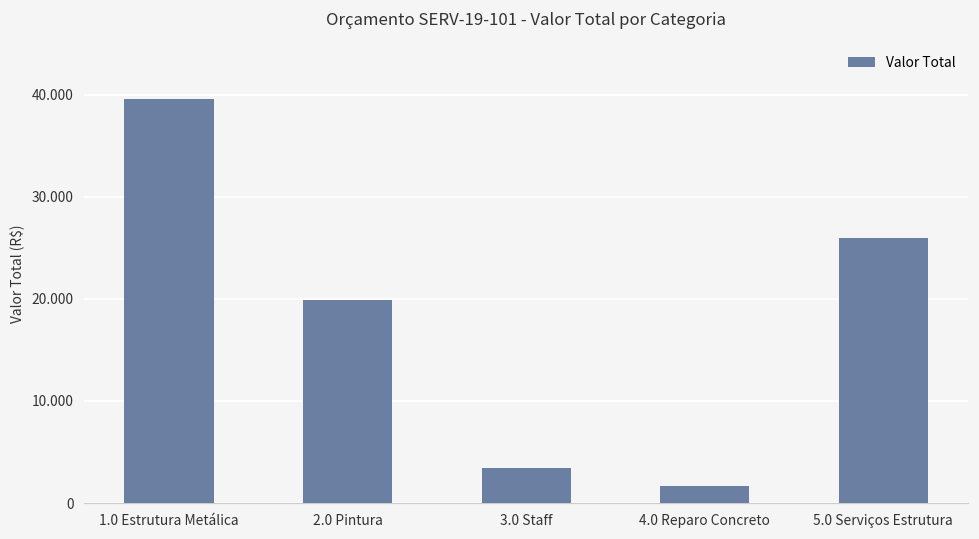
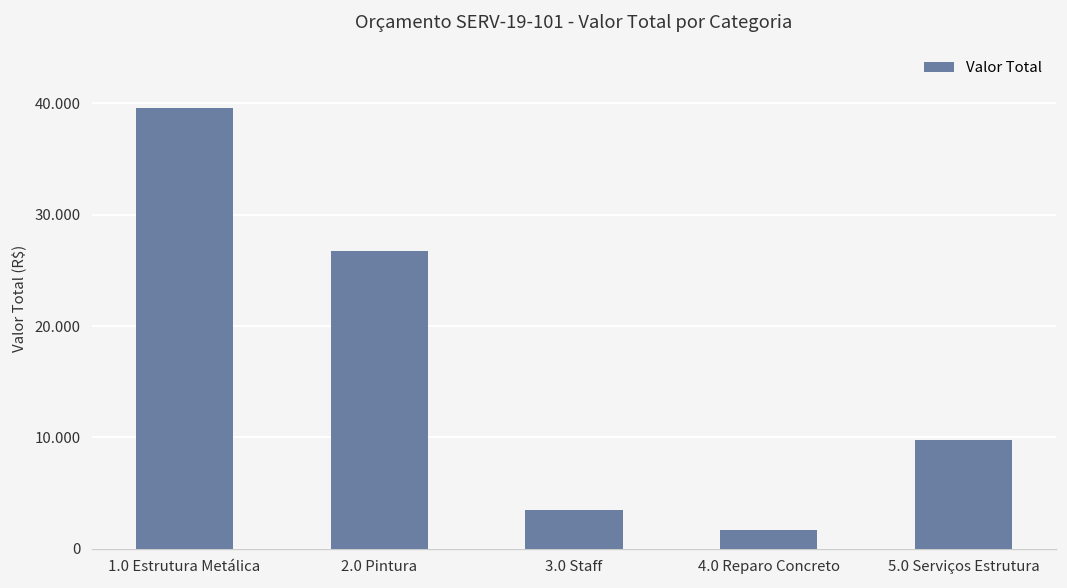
2.0 Pintura: 20 -> 27
5.0 Serviços Estrutura: 26 -> 10
